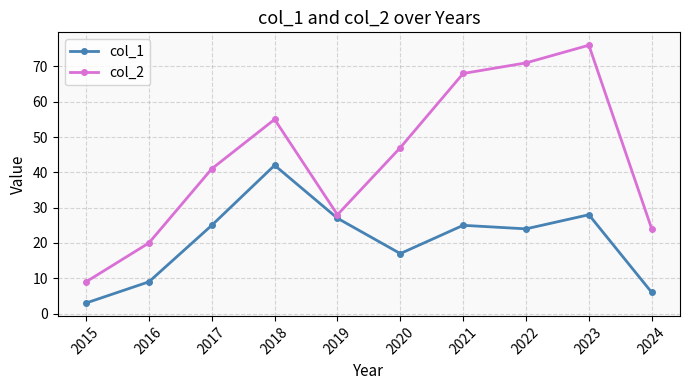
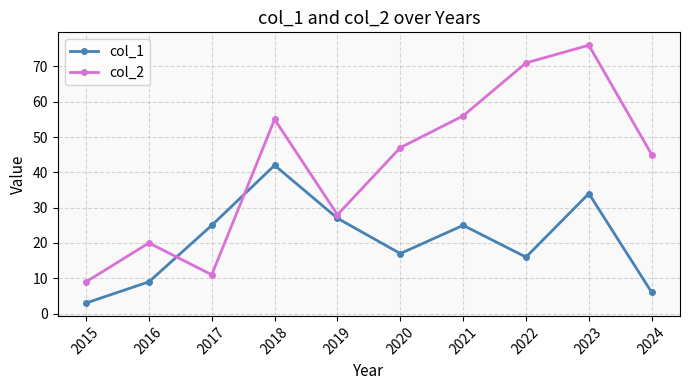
col_2, 2017: 41 -> 11
col_2, 2021: 68 -> 56
col_1, 2022: 24 -> 16
col_1, 2023: 28 -> 34
col_2, 2024: 24 -> 45
